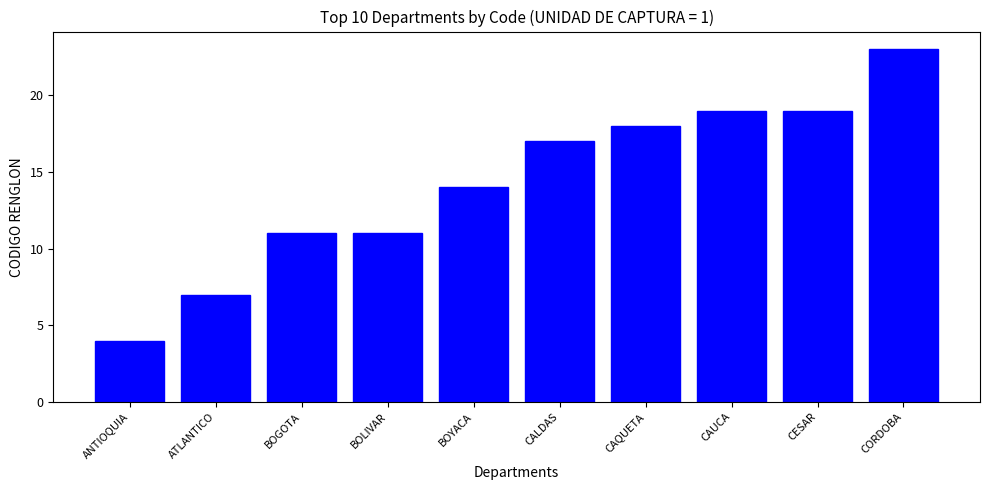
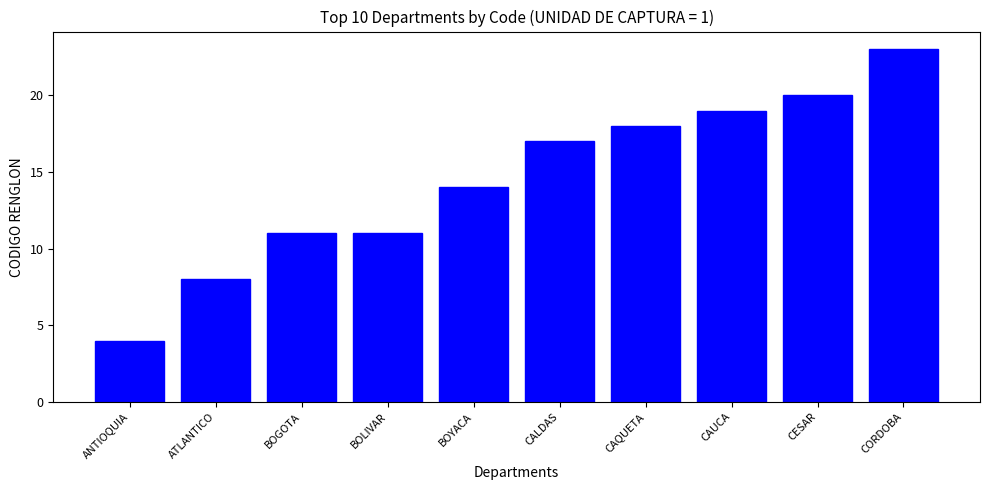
ATLANTICO: 7 -> 8
CESAR: 19 -> 20
